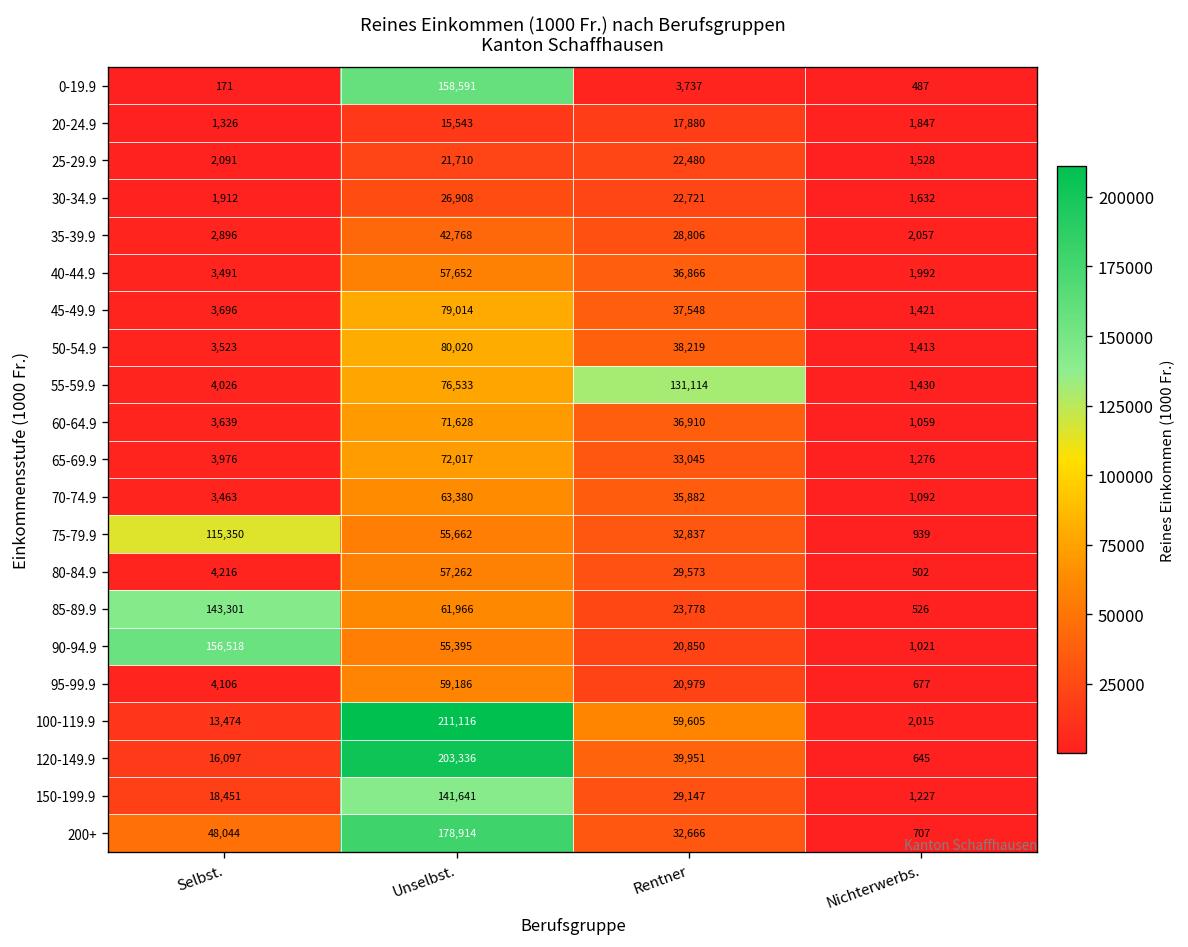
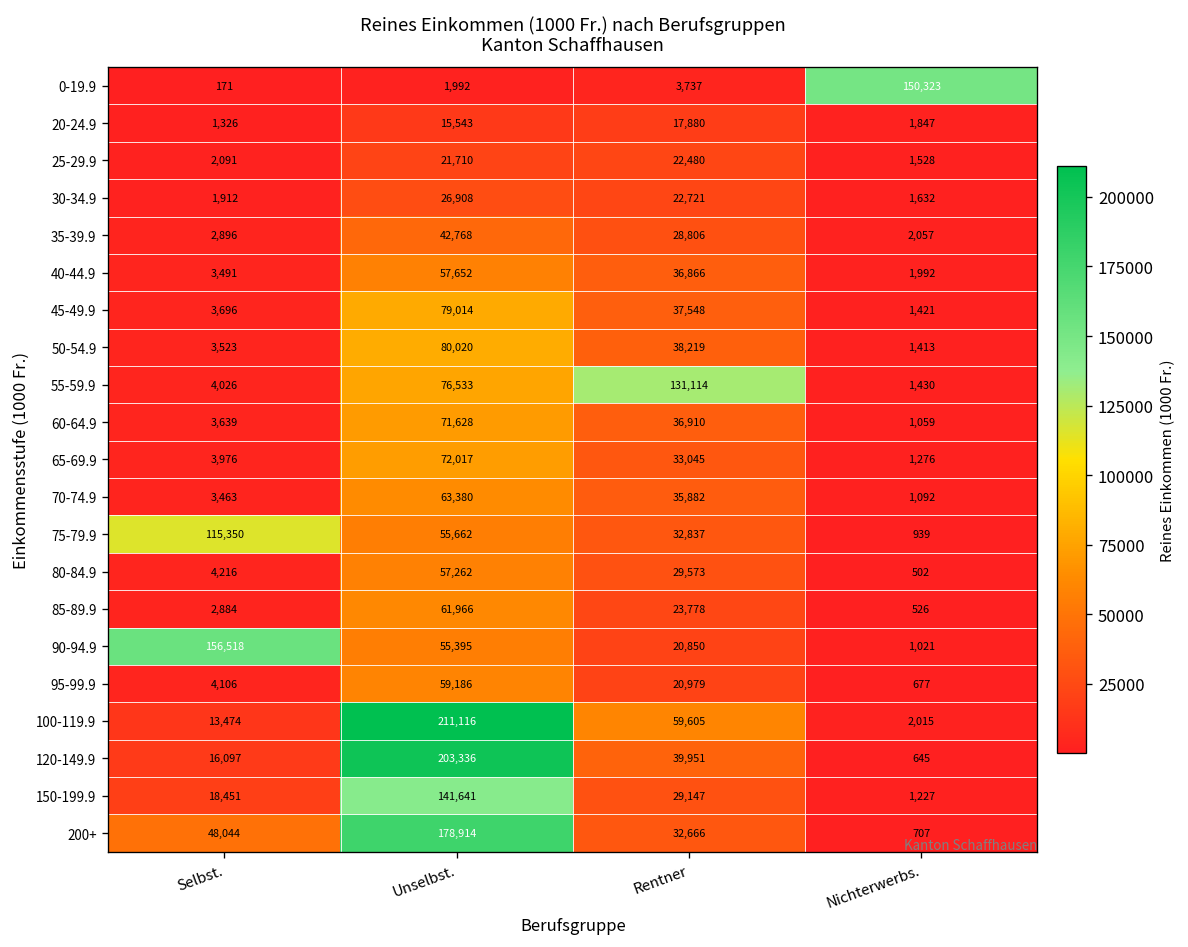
0-19.9, Unselbst.: 158,591 -> 1,992
0-19.9, Nichterwerbs.: 487 -> 150,323
85-89.9, Selbst.: 143,301 -> 2,884
